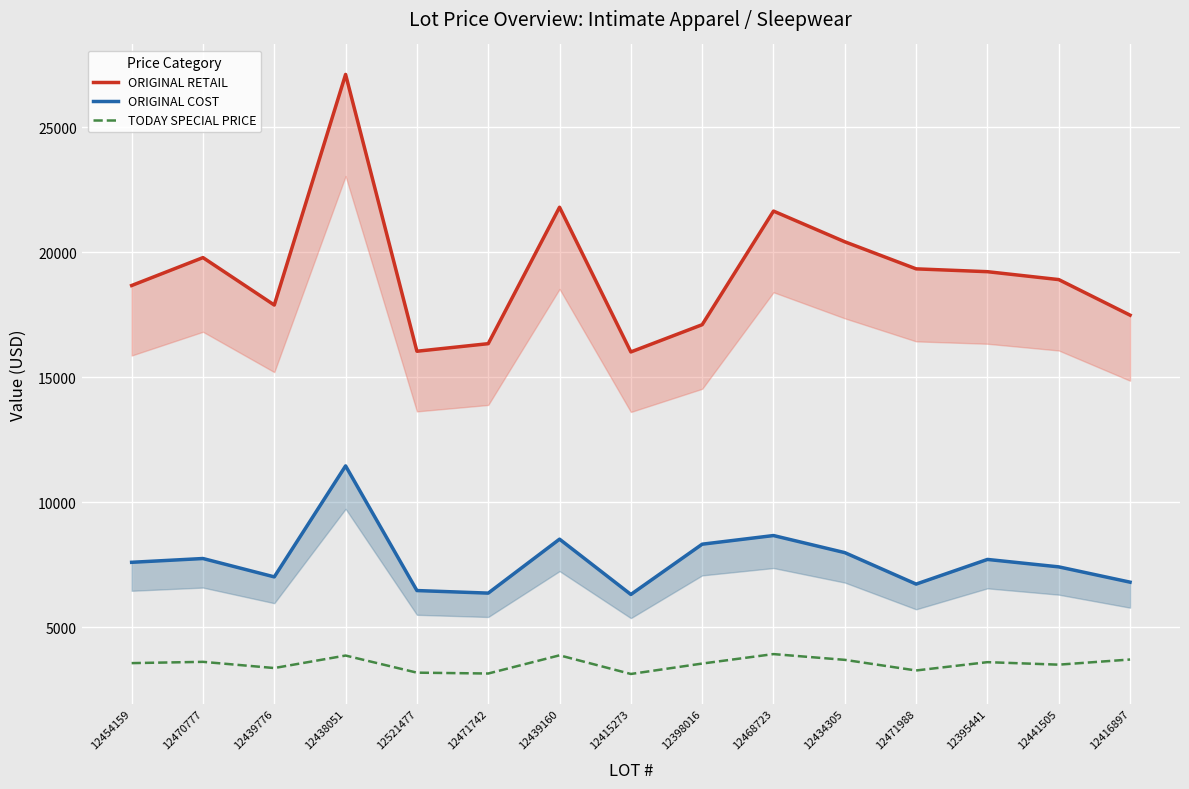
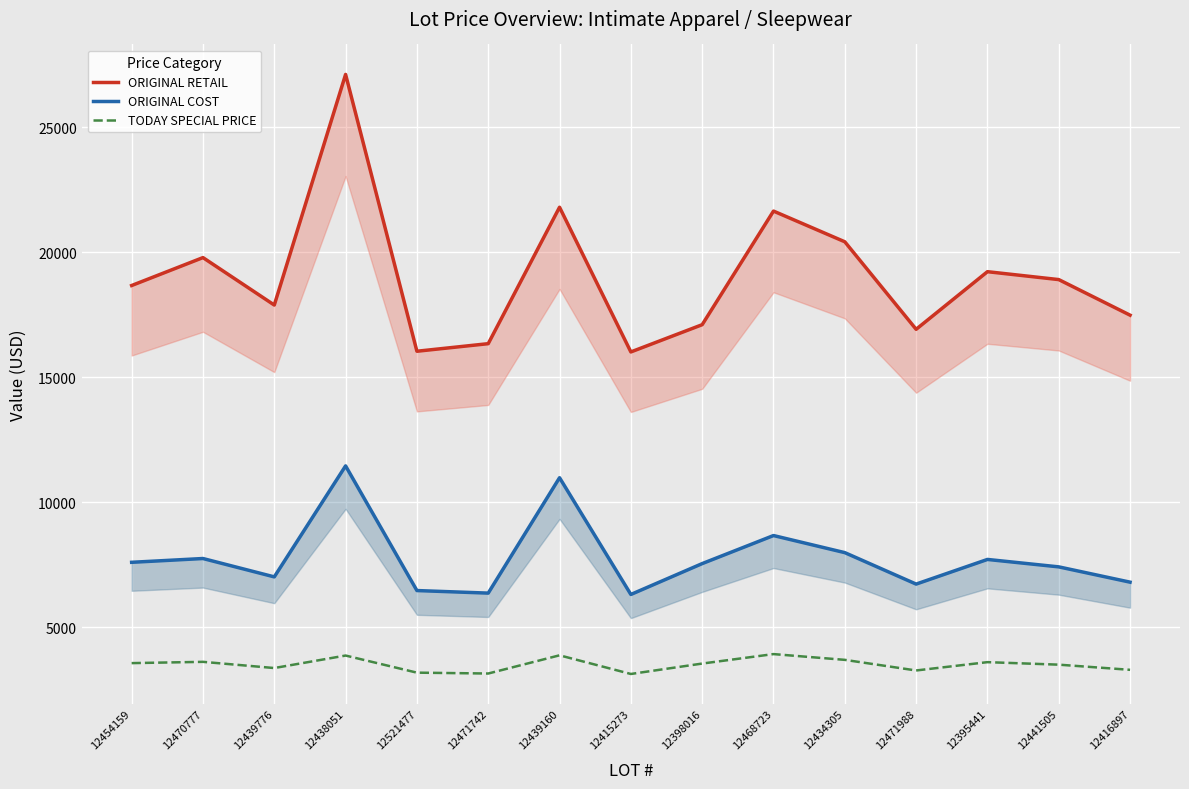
ORIGINAL COST, 12439160: 8500 -> 11000
ORIGINAL COST, 12398016: 8300 -> 7500
ORIGINAL RETAIL, 12471988: 19300 -> 16900
TODAY SPECIAL PRICE, 12416897: 3700 -> 3300
